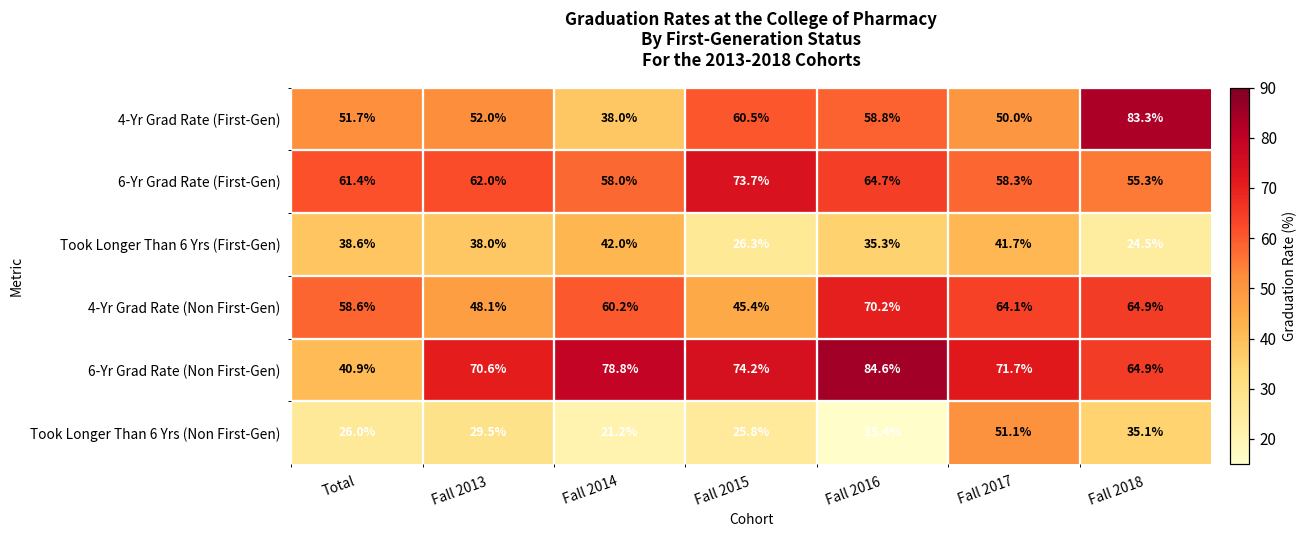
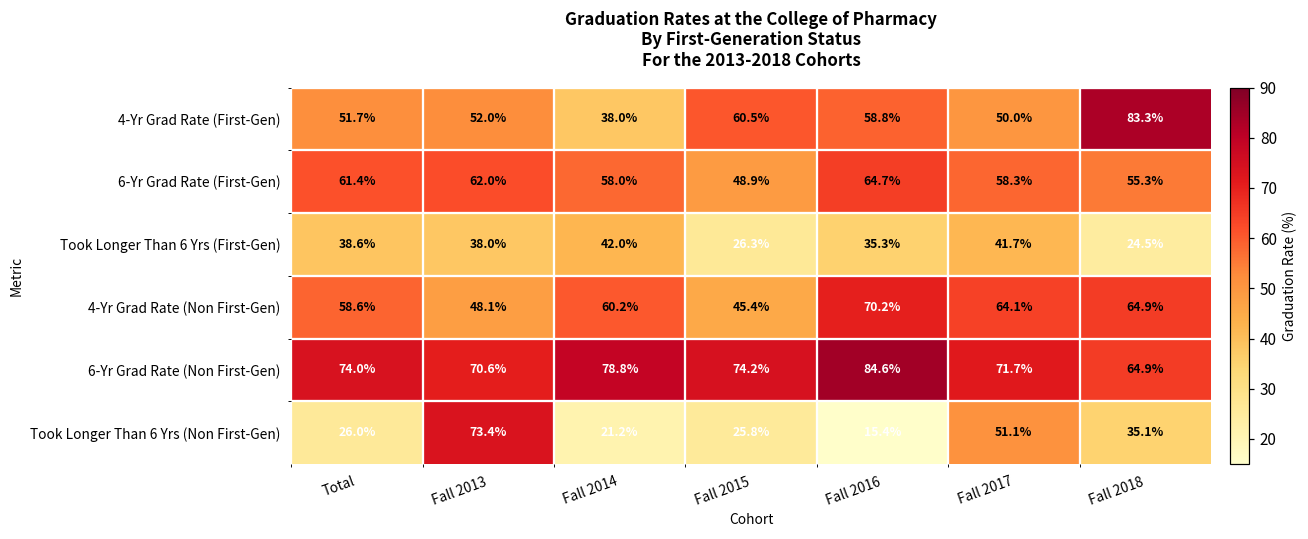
6-Yr Grad Rate (First-Gen), Fall 2015: 73.7% -> 48.9%
6-Yr Grad Rate (Non First-Gen), Total: 40.9% -> 74.0%
Took Longer Than 6 Yrs (Non First-Gen), Fall 2013: 29.5% -> 73.4%
